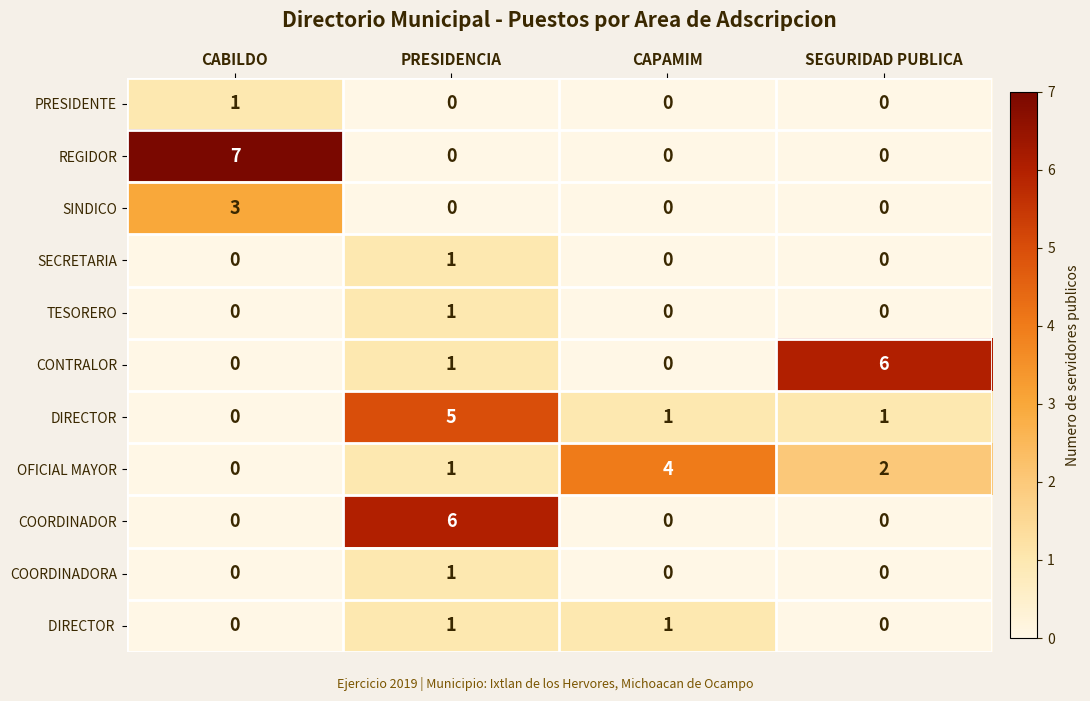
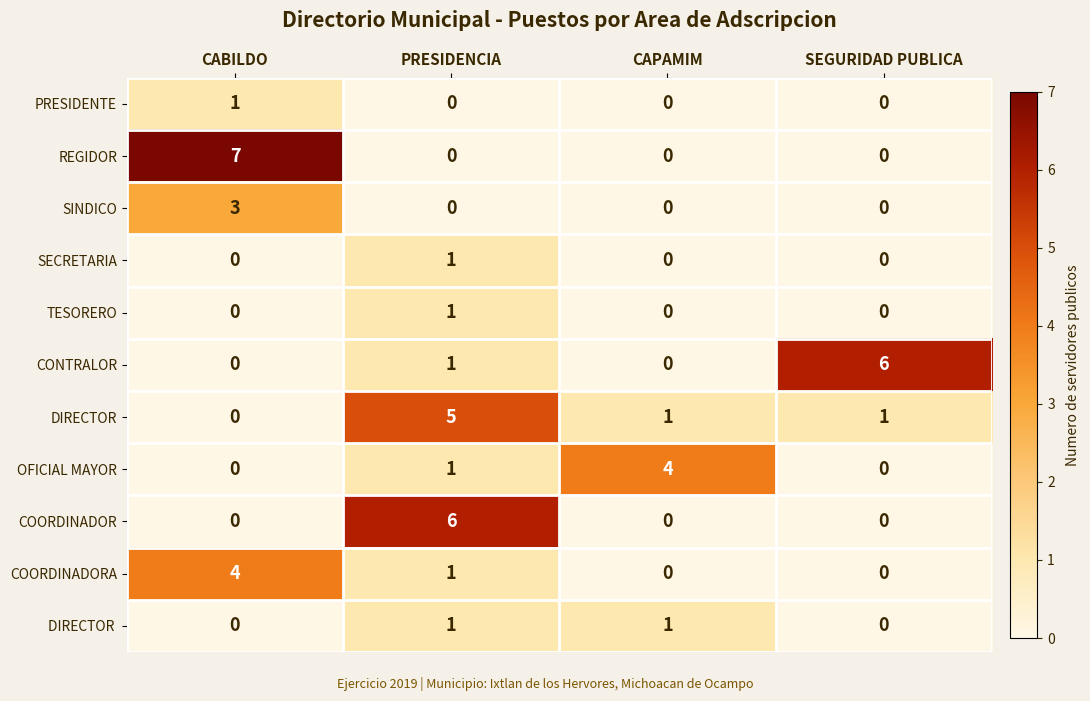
OFICIAL MAYOR, SEGURIDAD PUBLICA: 2 -> 0
COORDINADORA, CABILDO: 0 -> 4
